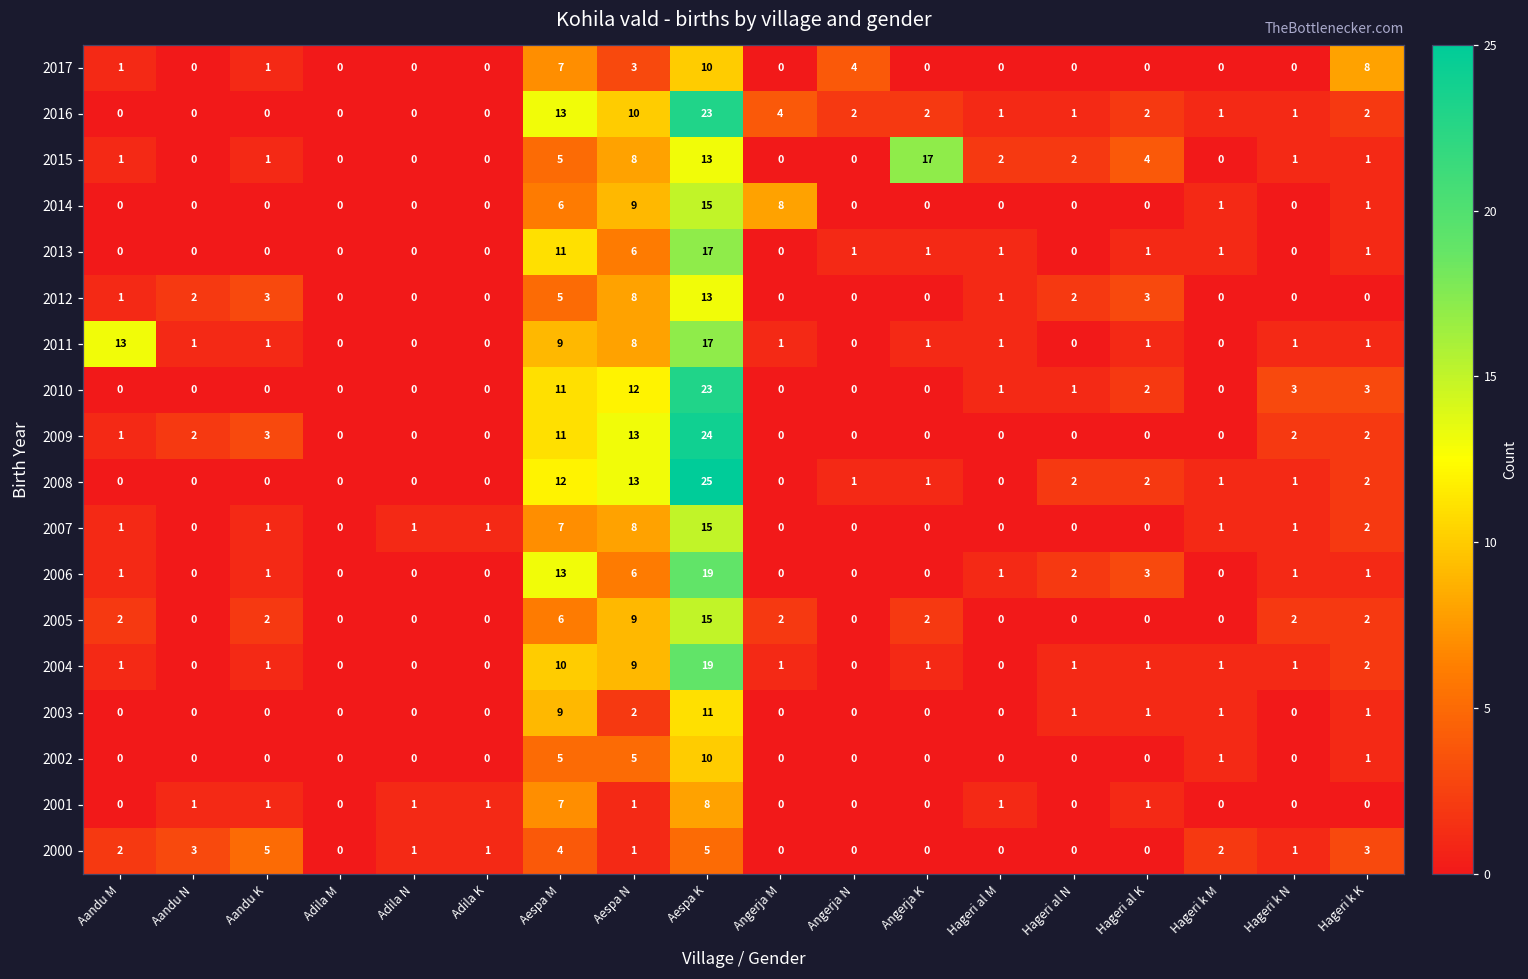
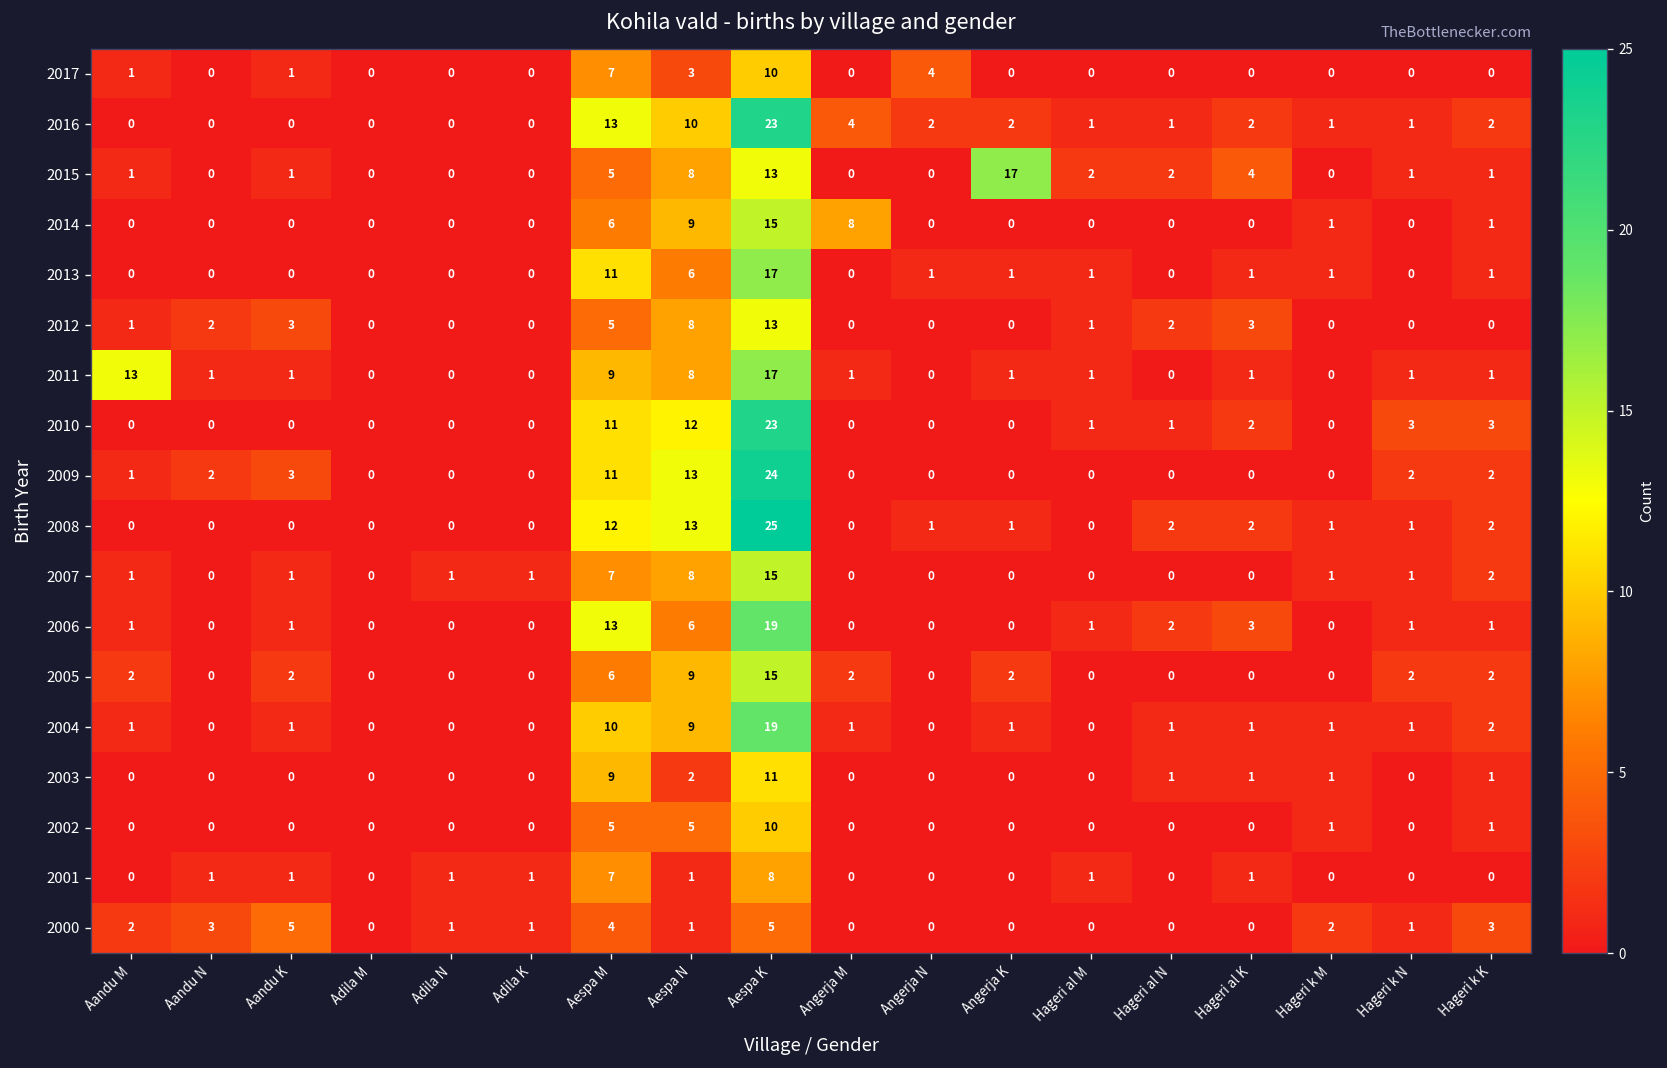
2017, Hageri k K: 8 -> 0
